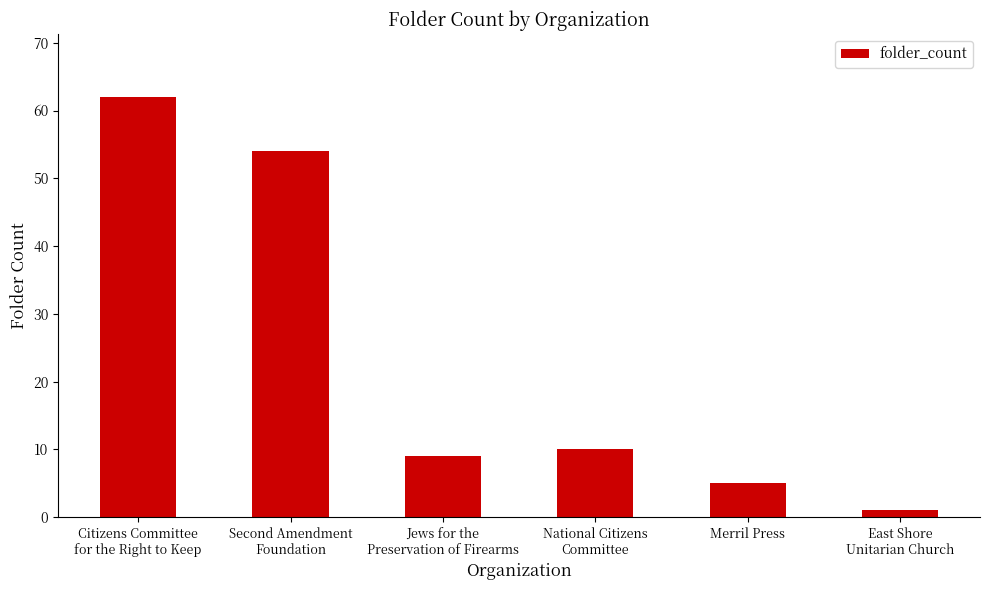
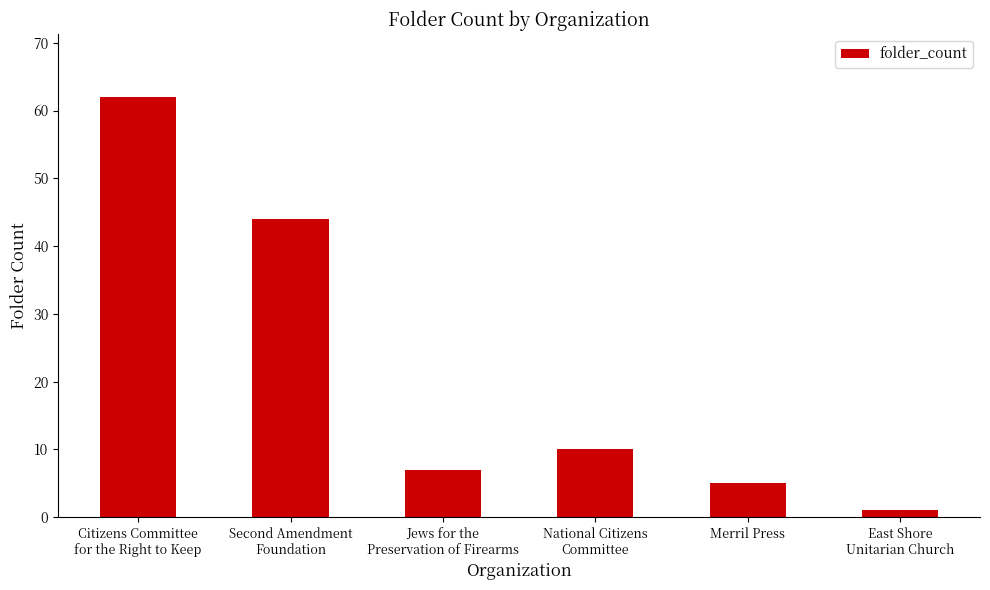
Second Amendment Foundation: 54 -> 44
Jews for the Preservation of Firearms: 9 -> 7
